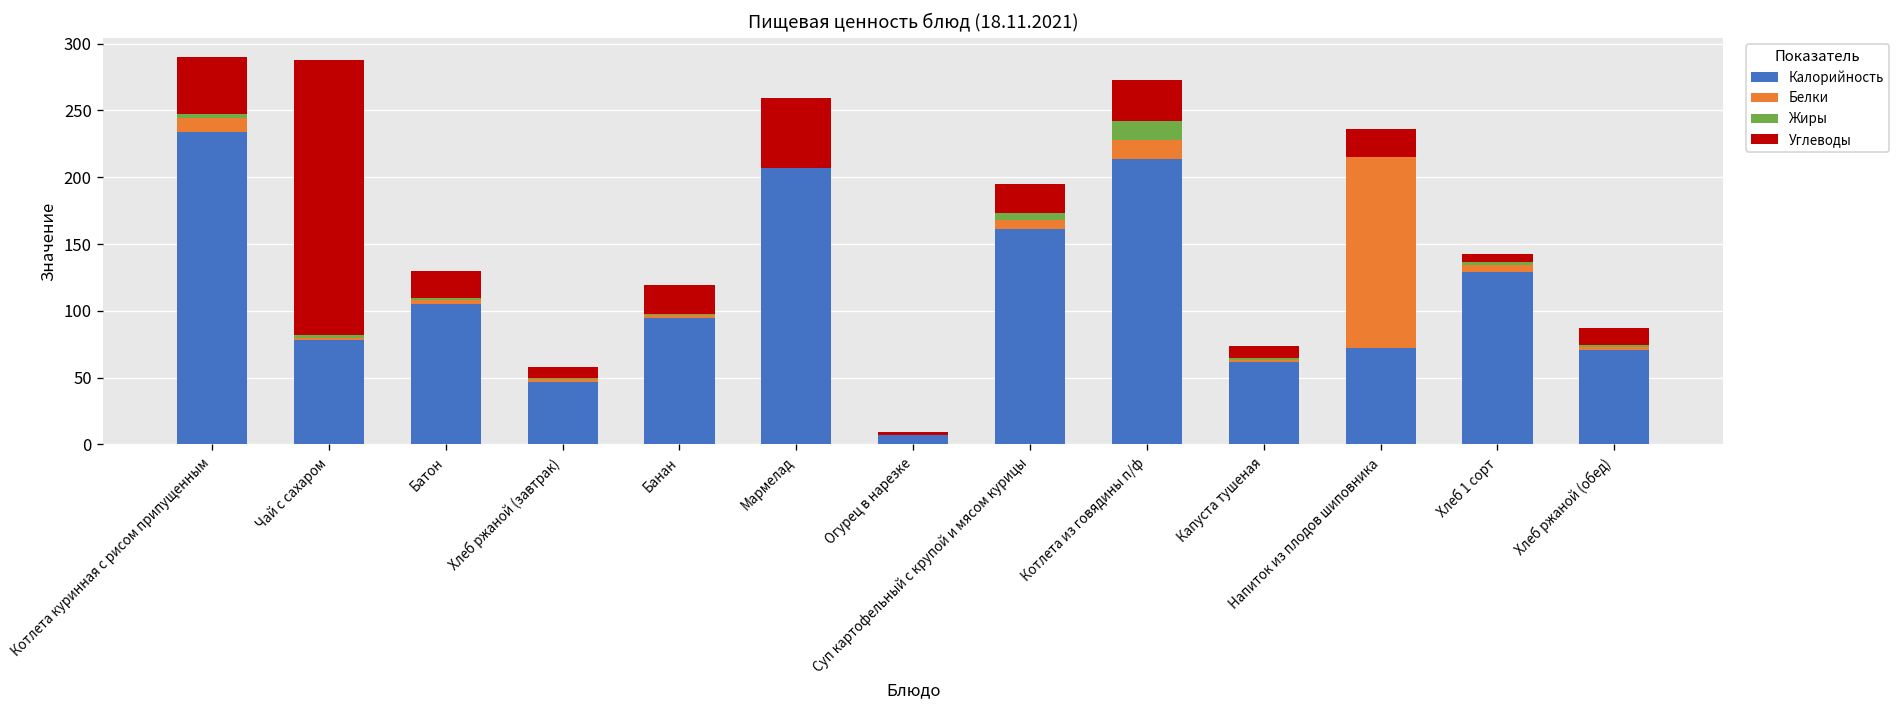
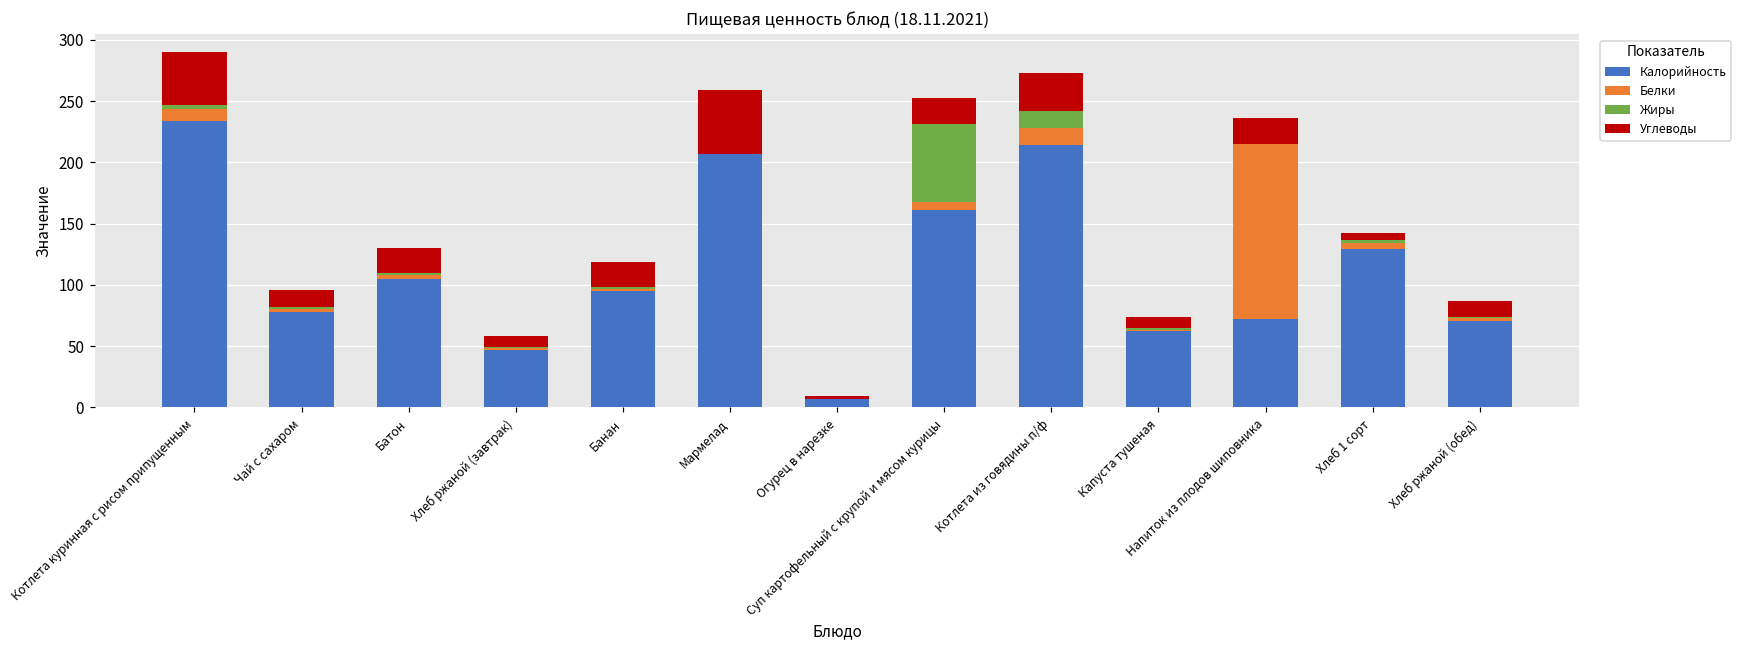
Углеводы, Чай с сахаром: 206 -> 14
Жиры, Суп картофельный с крупой и мясом курицы: 5 -> 63
